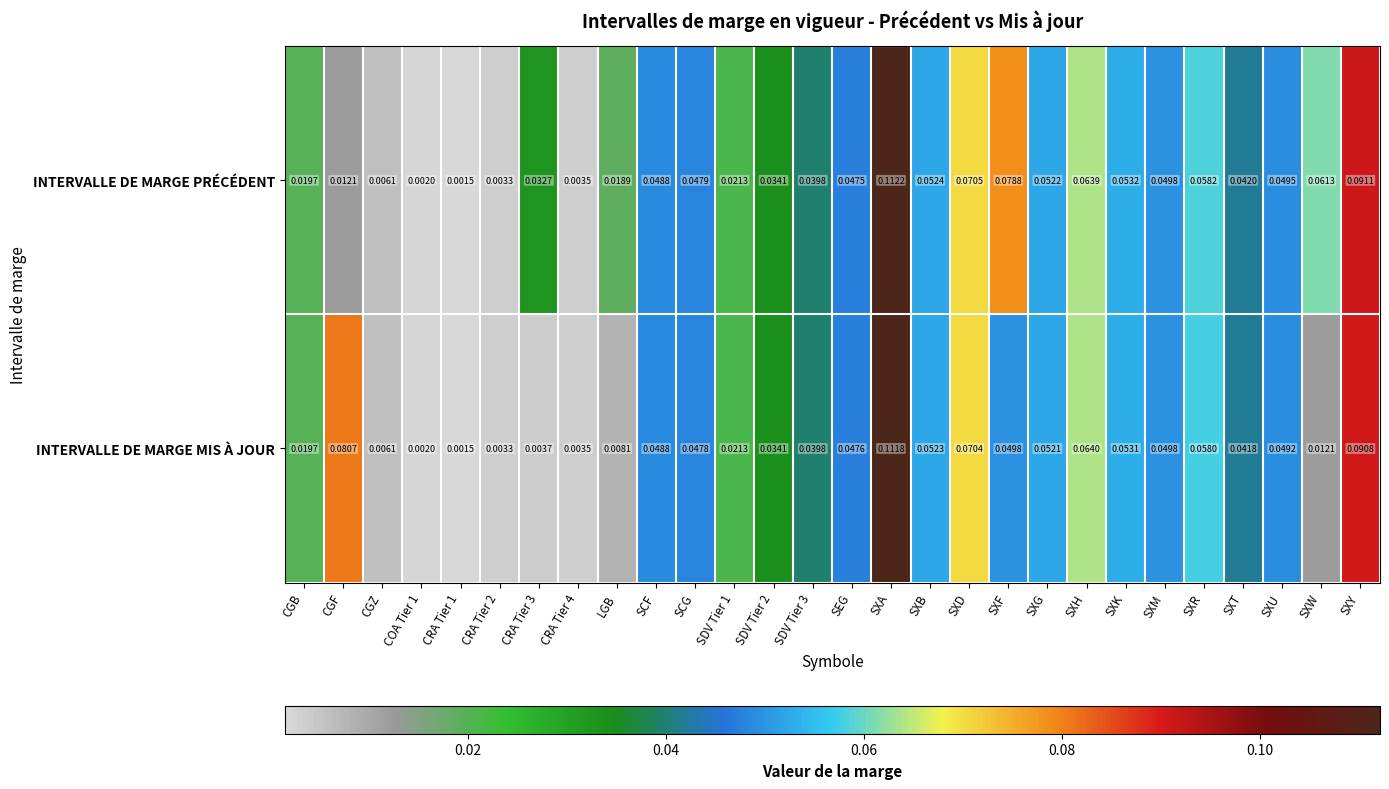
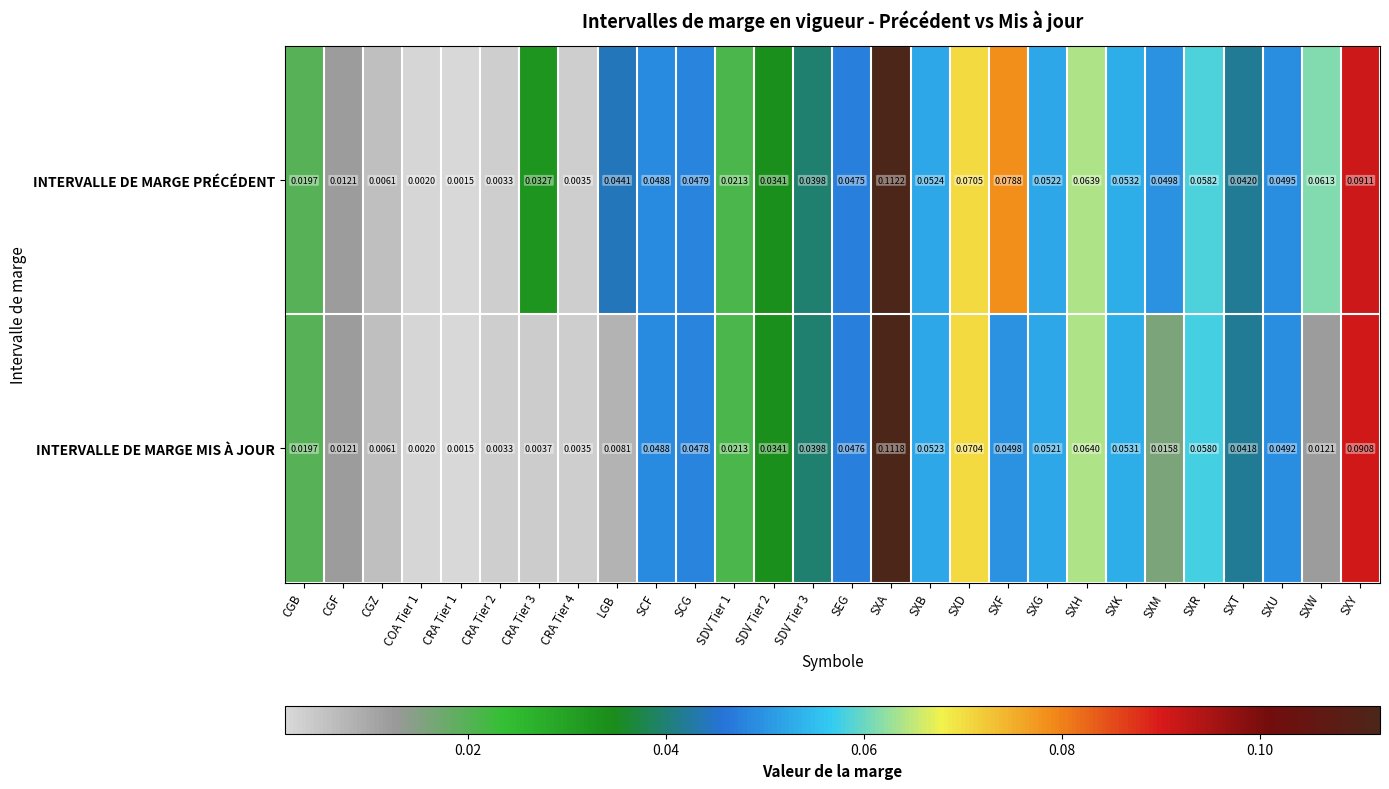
INTERVALLE DE MARGE PRÉCÉDENT, LGB: 0.0189 -> 0.0441
INTERVALLE DE MARGE MIS À JOUR, CGF: 0.0807 -> 0.0121
INTERVALLE DE MARGE MIS À JOUR, SXM: 0.0498 -> 0.0158
